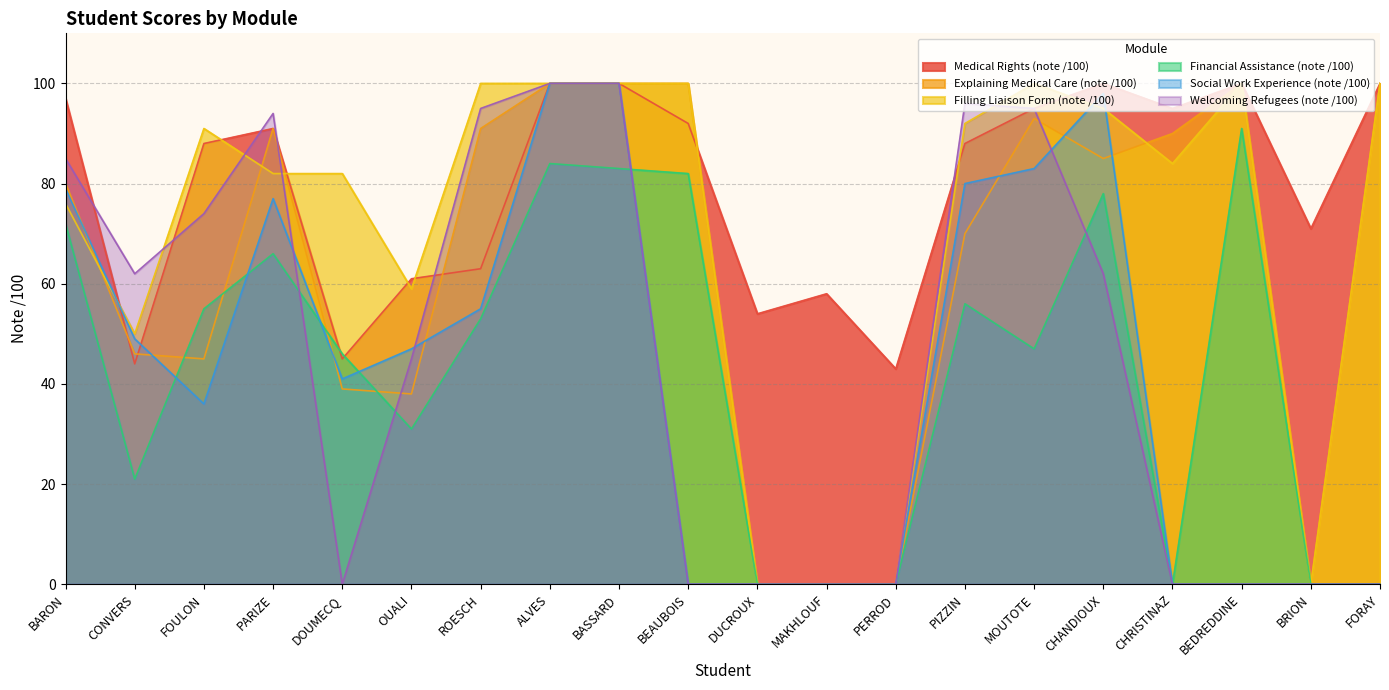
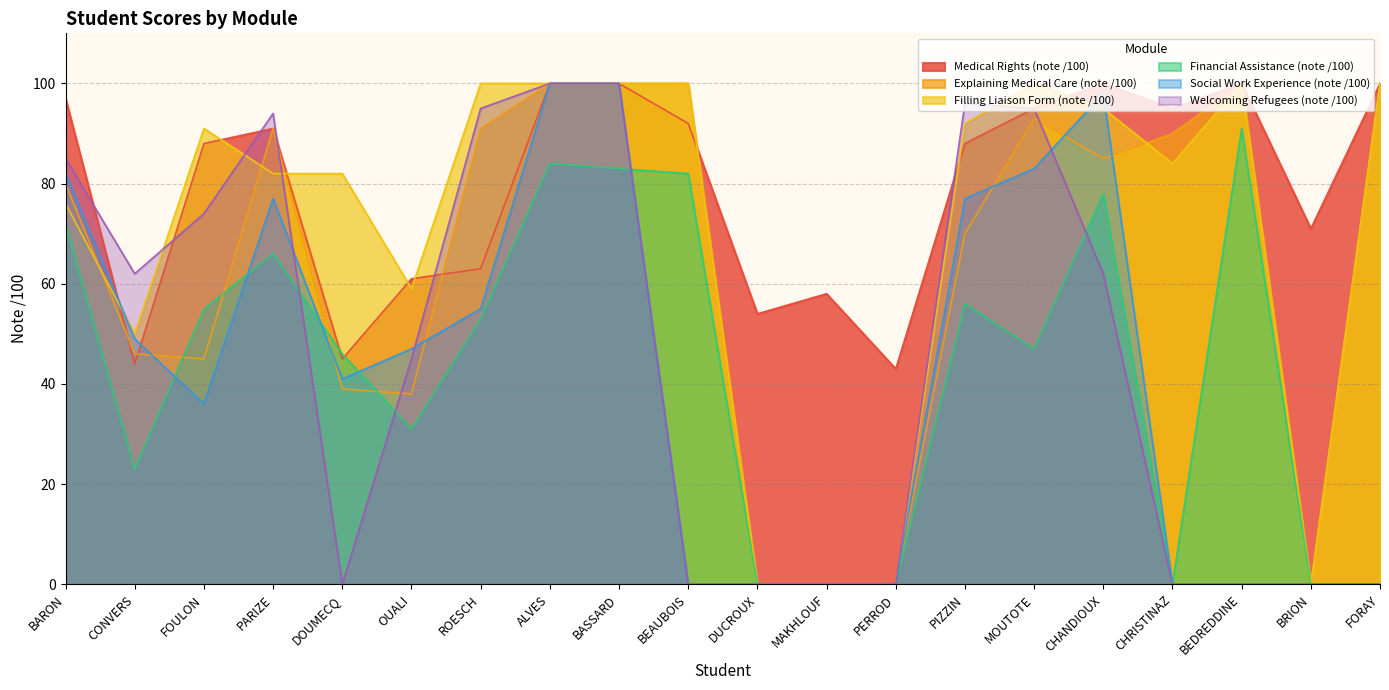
Social Work Experience (note /100), BARON: 79 -> 82
Financial Assistance (note /100), CONVERS: 21 -> 23
Social Work Experience (note /100), PIZZIN: 80 -> 77
